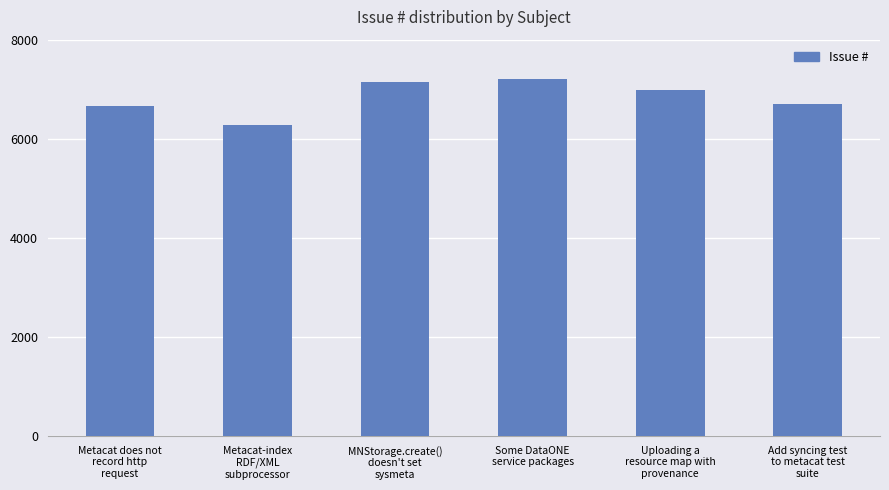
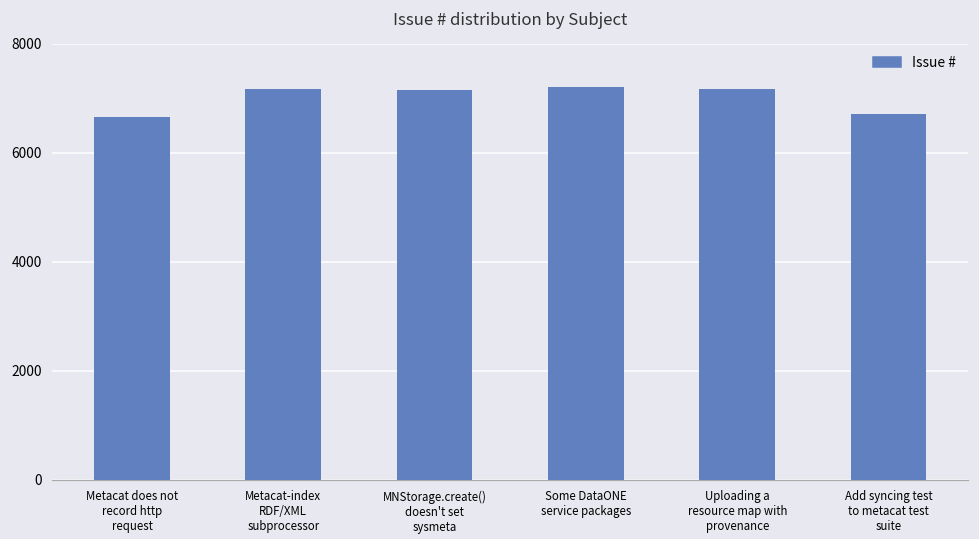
Metacat-index RDF/XML subprocessor: 6300 -> 7200
Uploading a resource map with provenance: 7000 -> 7200
